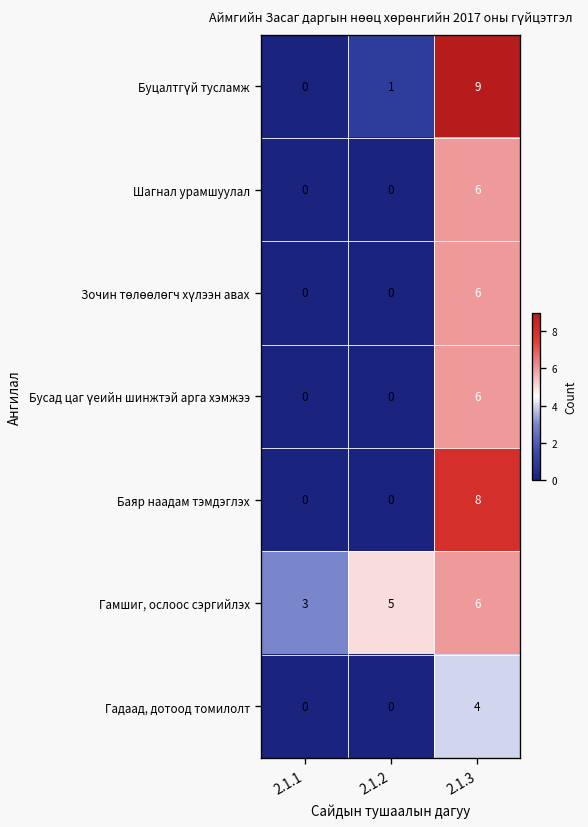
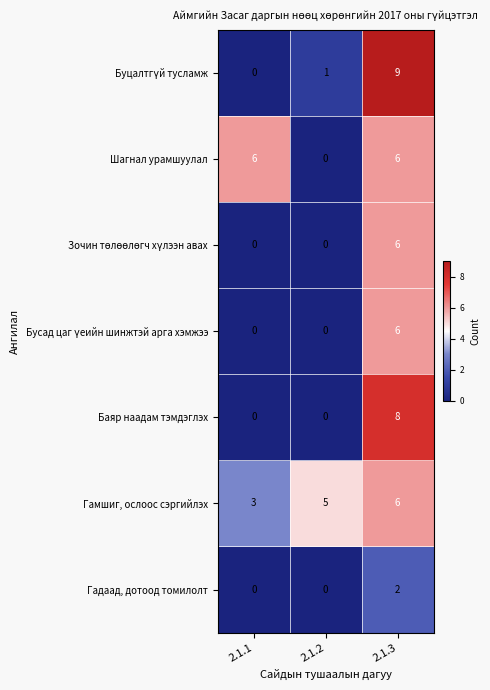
Шагнал урамшуулал, 2.1.1: 0 -> 6
Гадаад, дотоод томилолт, 2.1.3: 4 -> 2
